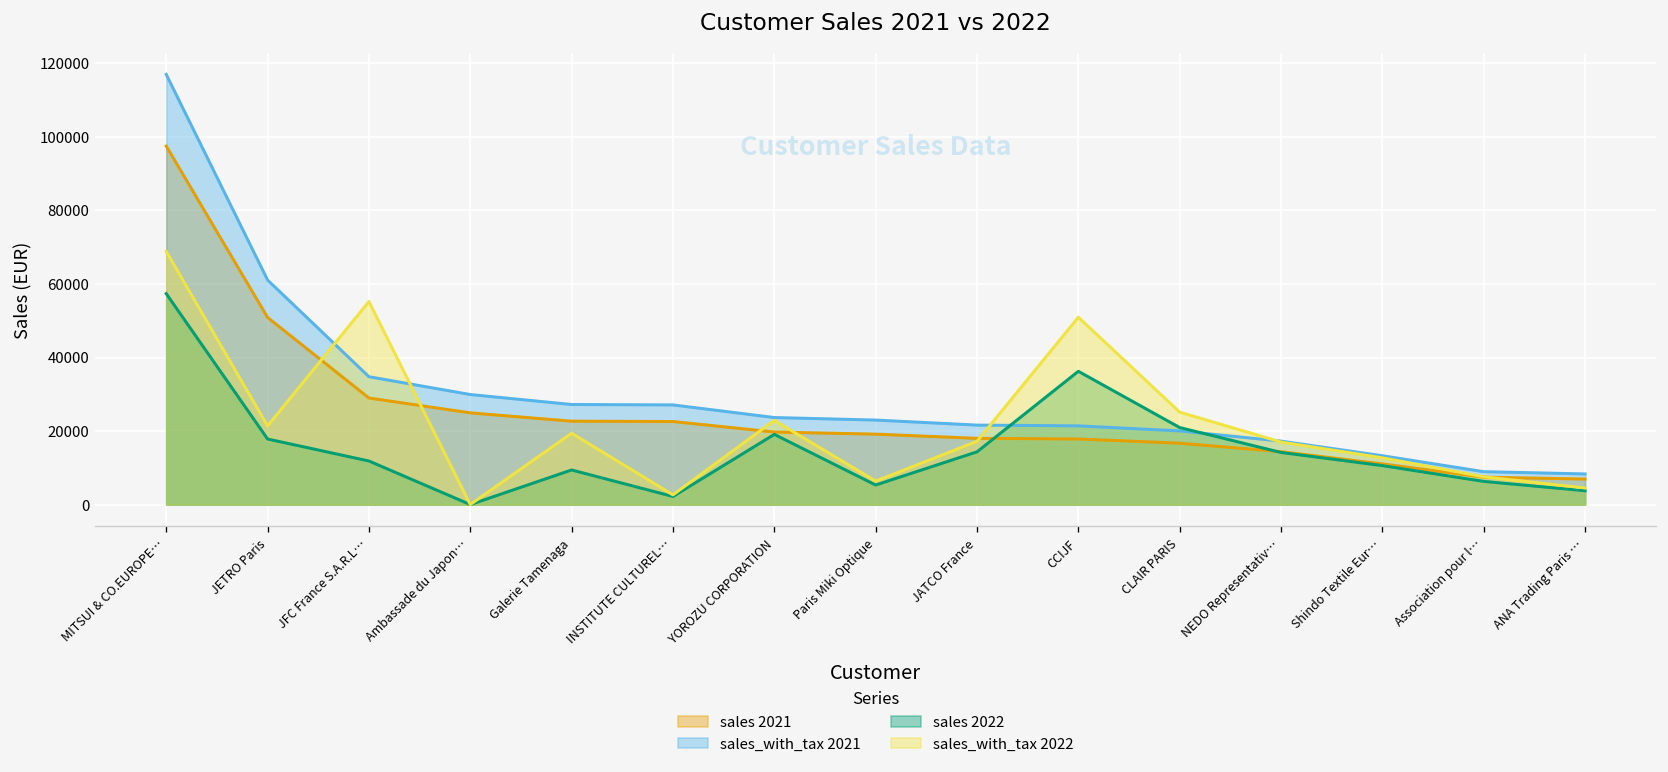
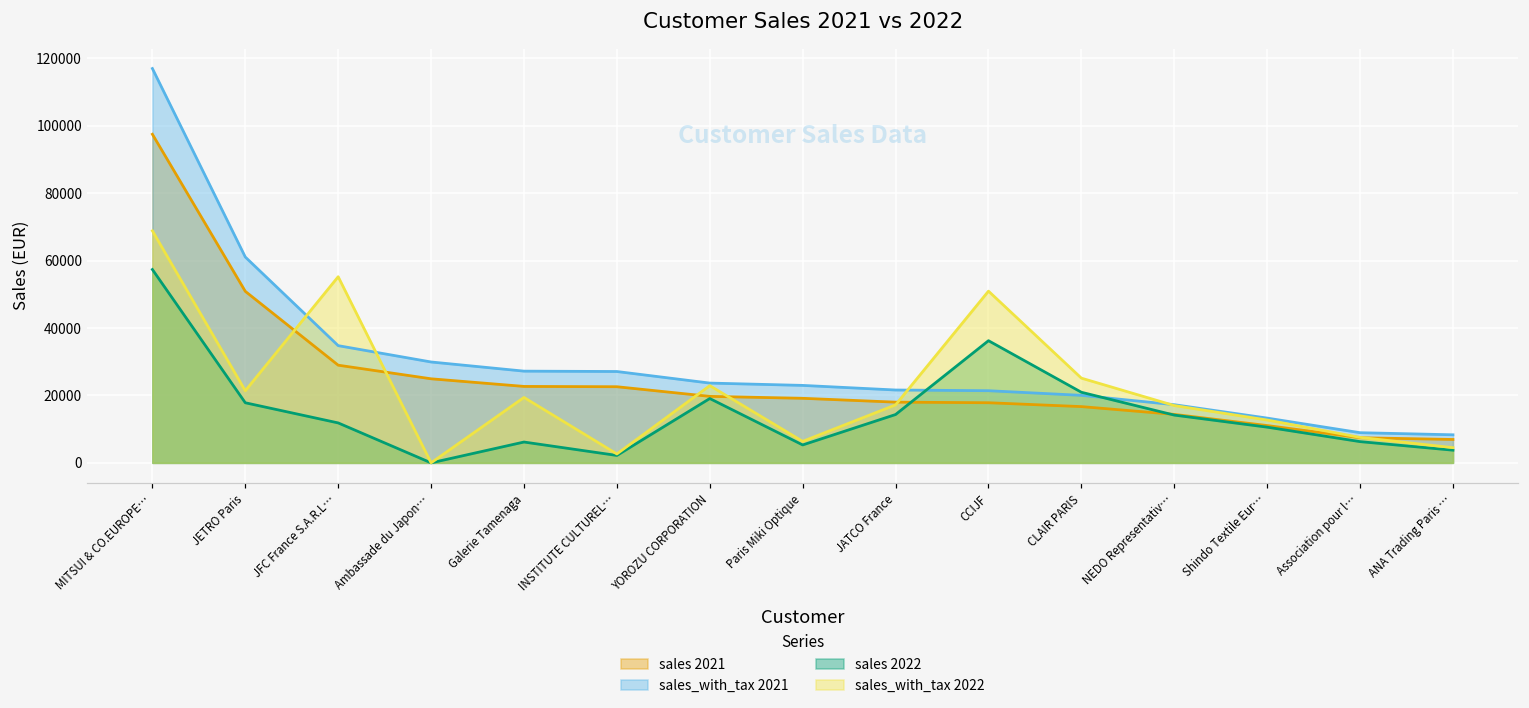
sales 2022, Galerie Tamenaga: 9000 -> 6000
